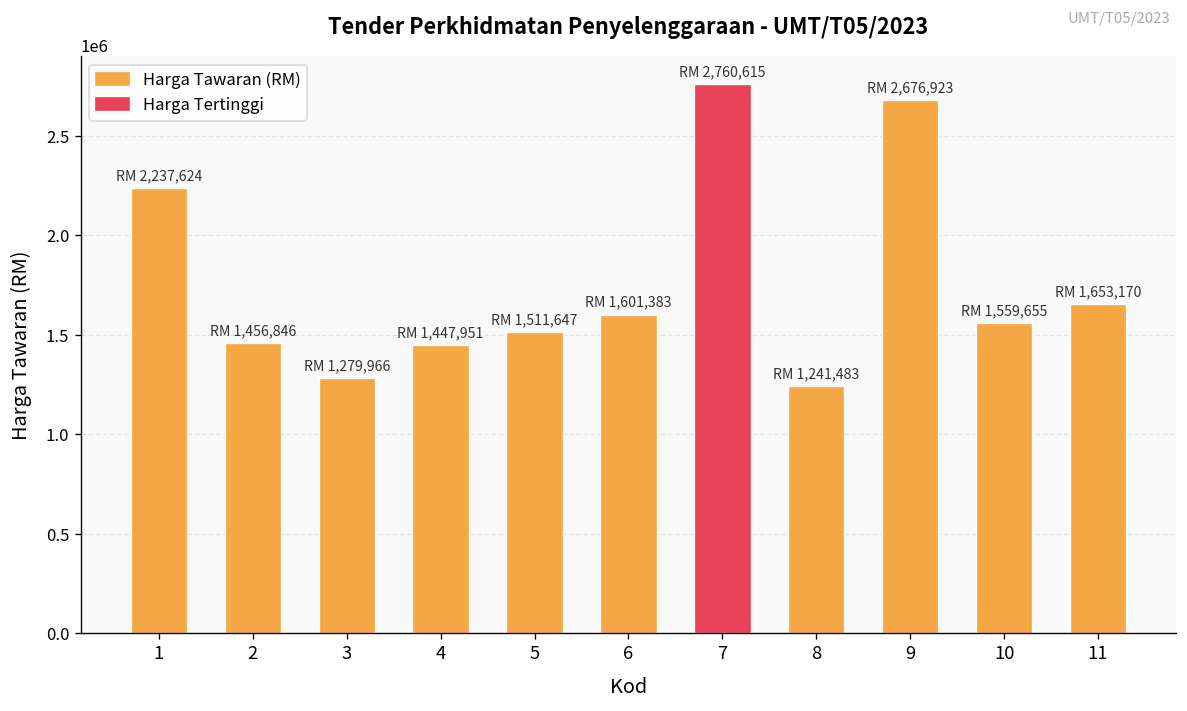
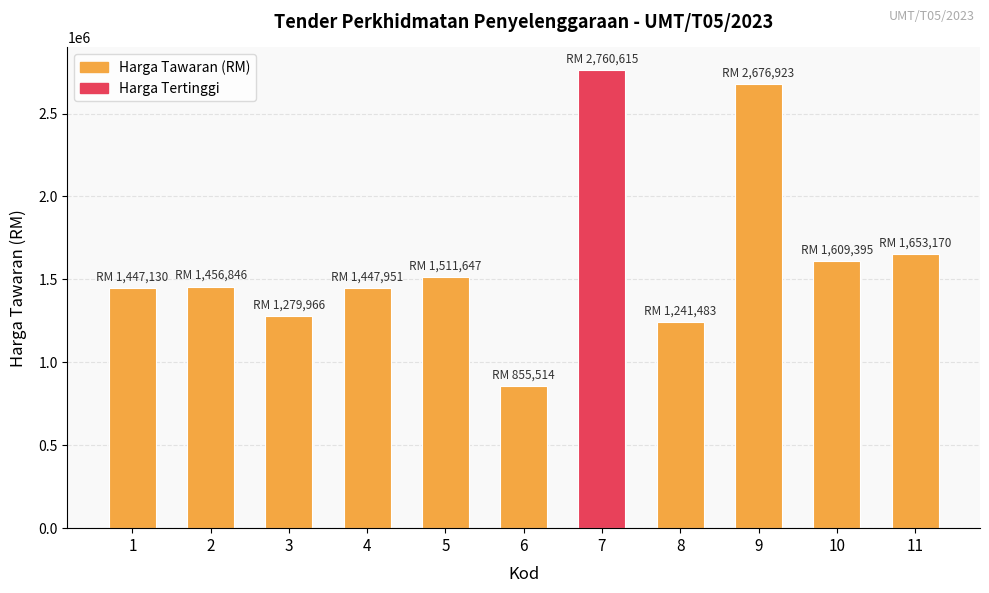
1: 2,237,624 -> 1,447,130
6: 1,601,383 -> 855,514
10: 1,559,655 -> 1,609,395
